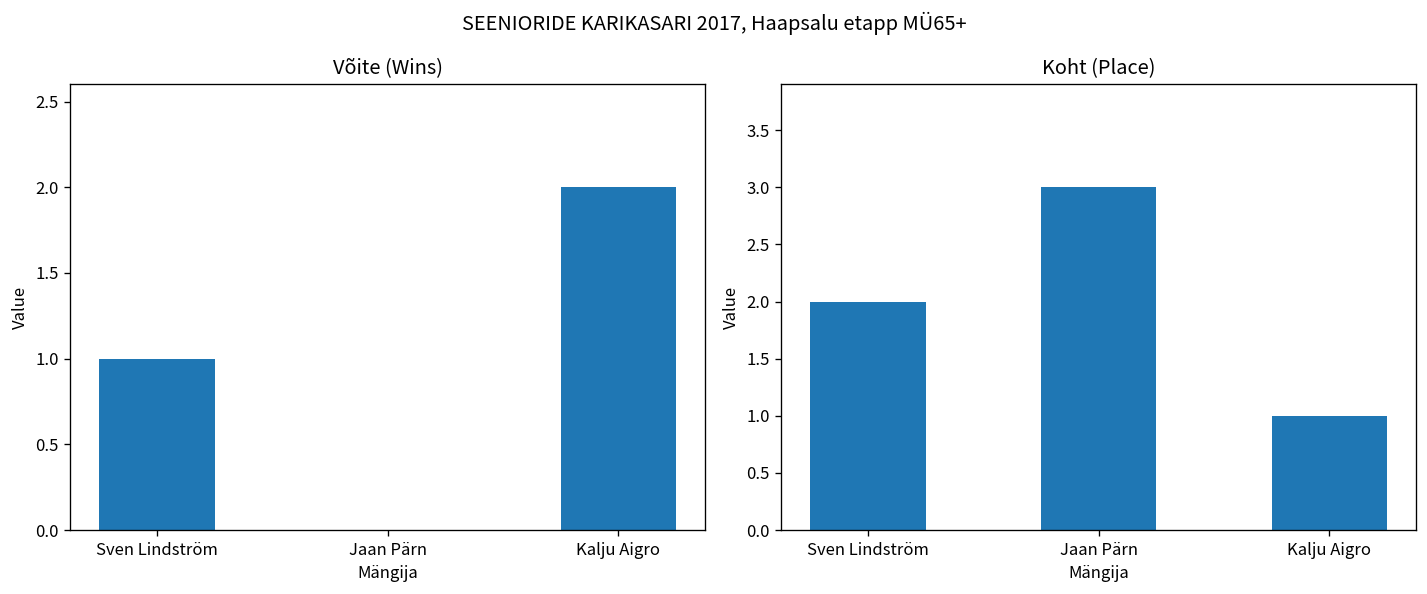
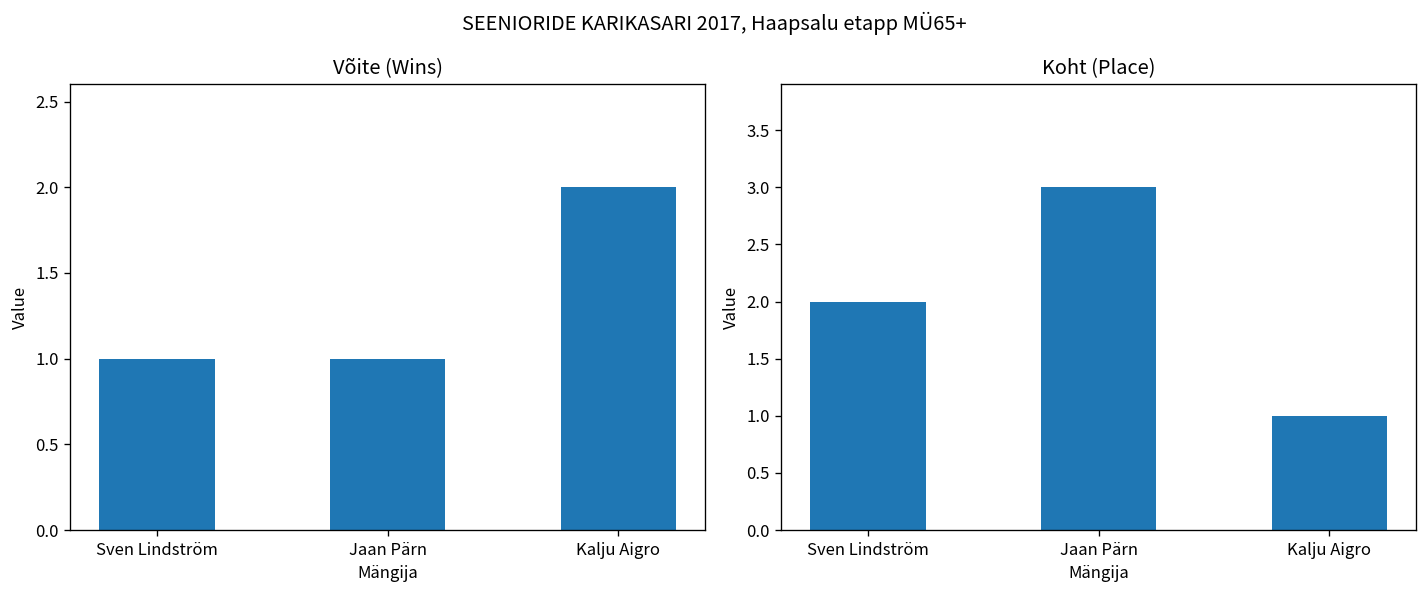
Võite (Wins), Jaan Pärn: 0 -> 1
